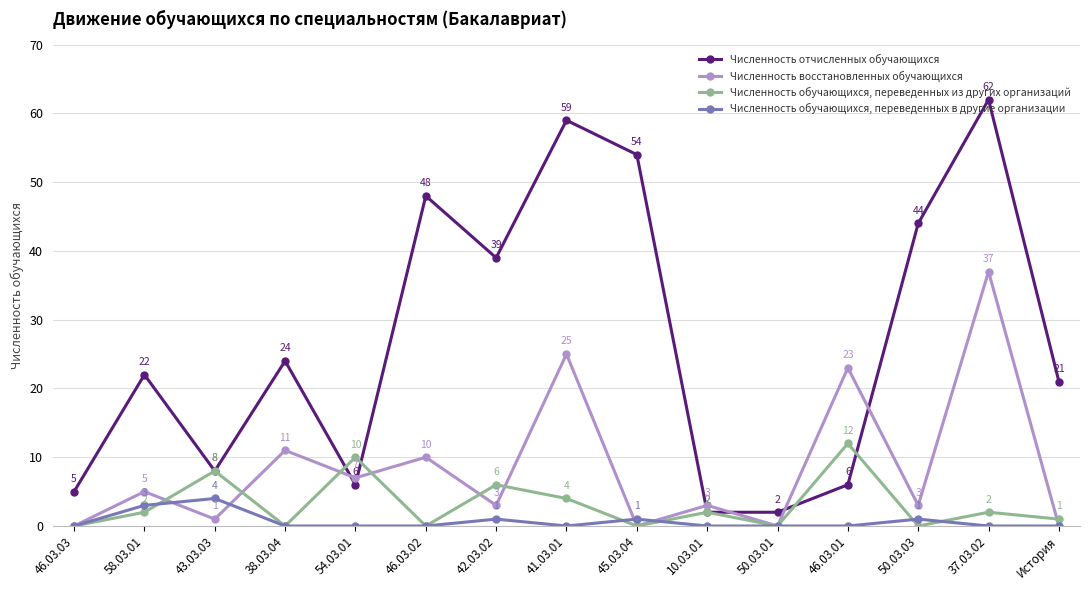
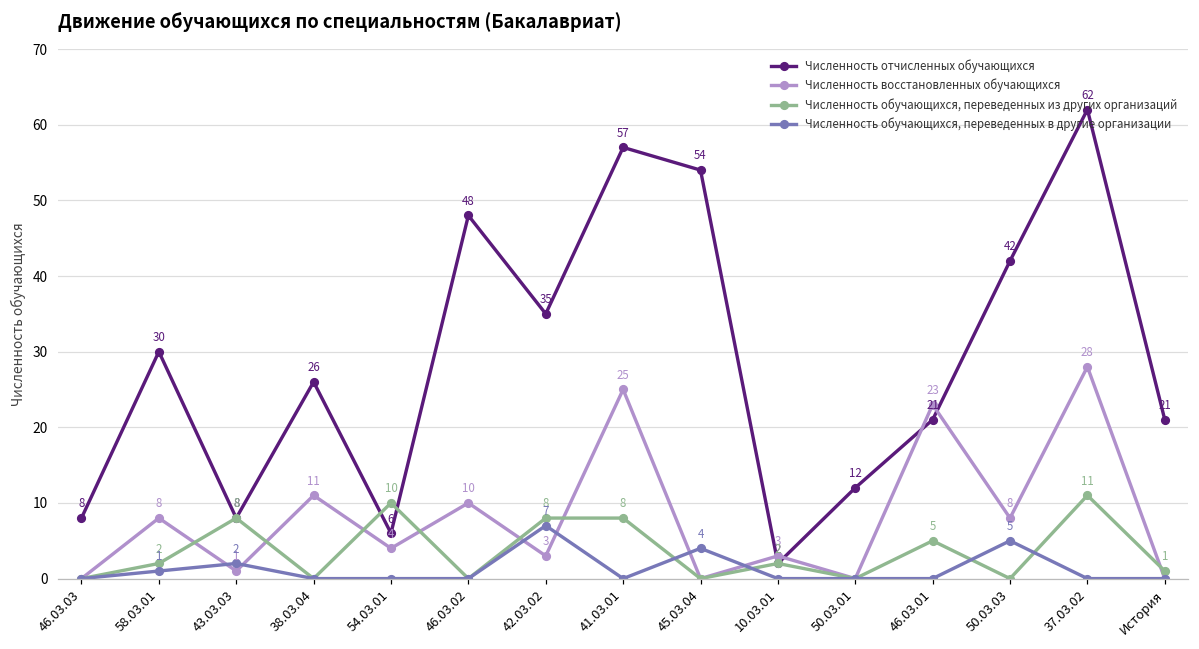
Численность отчисленных обучающихся, 46.03.03: 5 -> 8
Численность отчисленных обучающихся, 58.03.01: 22 -> 30
Численность восстановленных обучающихся, 58.03.01: 5 -> 8
Численность обучающихся, переведенных в другие организации, 58.03.01: 3 -> 1
Численность обучающихся, переведенных в другие организации, 43.03.03: 4 -> 2
Численность отчисленных обучающихся, 38.03.04: 24 -> 26
Численность восстановленных обучающихся, 54.03.01: 7 -> 4
Численность отчисленных обучающихся, 42.03.02: 39 -> 35
Численность обучающихся, переведенных из других организаций, 42.03.02: 6 -> 8
Численность обучающихся, переведенных в другие организации, 42.03.02: 1 -> 7
Численность отчисленных обучающихся, 41.03.01: 59 -> 57
Численность обучающихся, переведенных из других организаций, 41.03.01: 4 -> 8
Численность обучающихся, переведенных в другие организации, 45.03.04: 1 -> 4
Численность отчисленных обучающихся, 50.03.01: 2 -> 12
Численность отчисленных обучающихся, 46.03.01: 6 -> 21
Численность обучающихся, переведенных из других организаций, 46.03.01: 12 -> 5
Численность отчисленных обучающихся, 50.03.03: 44 -> 42
Численность восстановленных обучающихся, 50.03.03: 3 -> 8
Численность обучающихся, переведенных в другие организации, 50.03.03: 1 -> 5
Численность восстановленных обучающихся, 37.03.02: 37 -> 28
Численность обучающихся, переведенных из других организаций, 37.03.02: 2 -> 11
